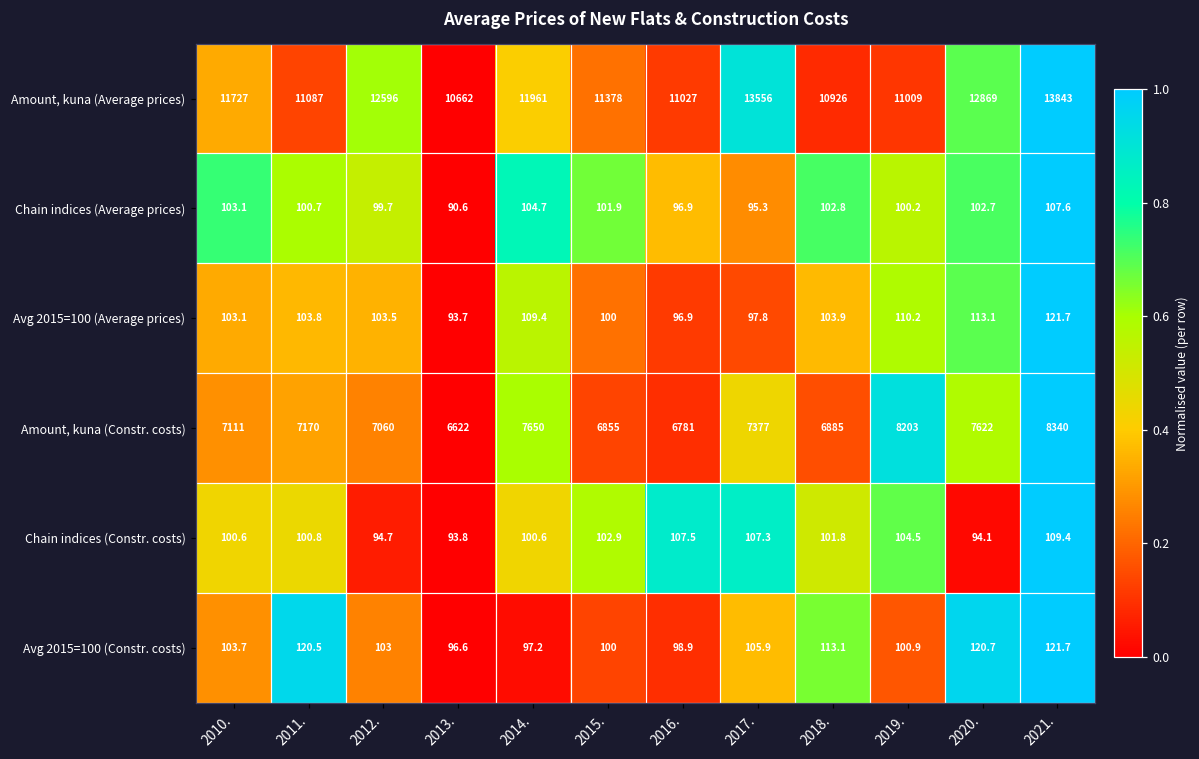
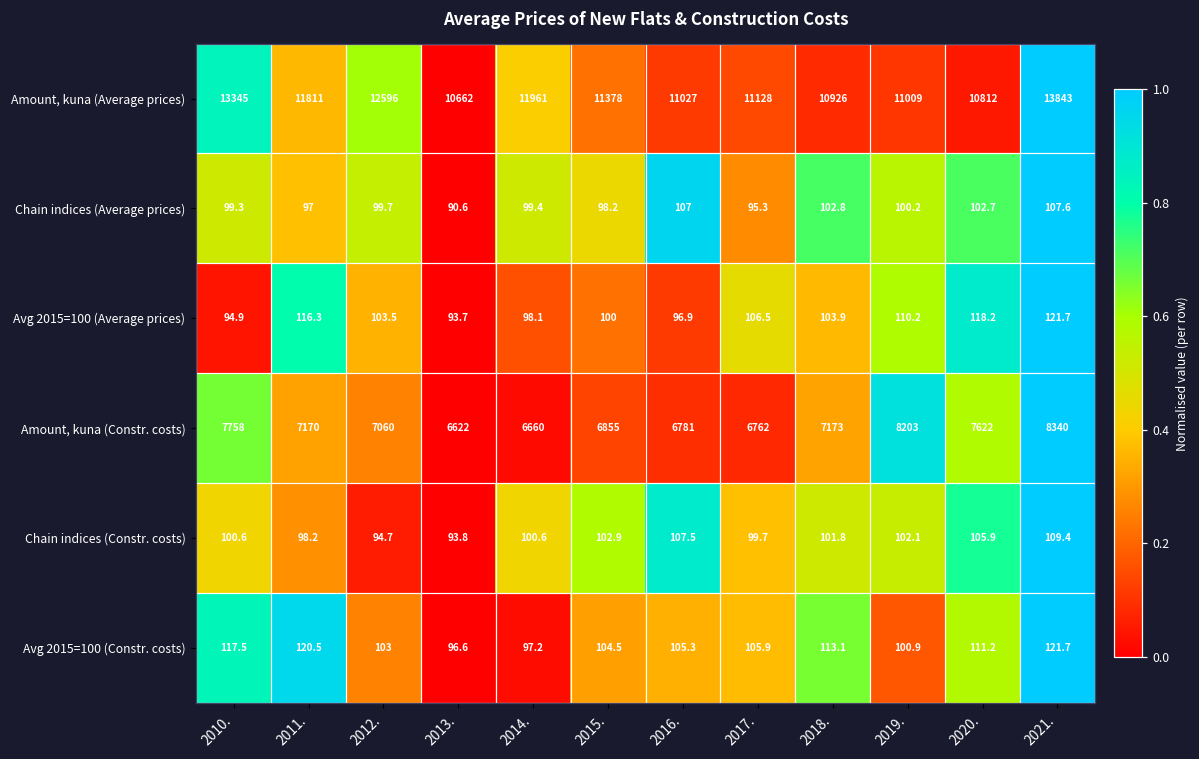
Amount, kuna (Average prices), 2010.: 11727 -> 13345
Amount, kuna (Average prices), 2011.: 11087 -> 11811
Amount, kuna (Average prices), 2017.: 13556 -> 11128
Amount, kuna (Average prices), 2020.: 12869 -> 10812
Chain indices (Average prices), 2010.: 103.1 -> 99.3
Chain indices (Average prices), 2011.: 100.7 -> 97
Chain indices (Average prices), 2014.: 104.7 -> 99.4
Chain indices (Average prices), 2015.: 101.9 -> 98.2
Chain indices (Average prices), 2016.: 96.9 -> 107
Avg 2015=100 (Average prices), 2010.: 103.1 -> 94.9
Avg 2015=100 (Average prices), 2011.: 103.8 -> 116.3
Avg 2015=100 (Average prices), 2014.: 109.4 -> 98.1
Avg 2015=100 (Average prices), 2017.: 97.8 -> 106.5
Avg 2015=100 (Average prices), 2020.: 113.1 -> 118.2
Amount, kuna (Constr. costs), 2010.: 7111 -> 7758
Amount, kuna (Constr. costs), 2014.: 7650 -> 6660
Amount, kuna (Constr. costs), 2017.: 7377 -> 6762
Amount, kuna (Constr. costs), 2018.: 6885 -> 7173
Chain indices (Constr. costs), 2011.: 100.8 -> 98.2
Chain indices (Constr. costs), 2017.: 107.3 -> 99.7
Chain indices (Constr. costs), 2019.: 104.5 -> 102.1
Chain indices (Constr. costs), 2020.: 94.1 -> 105.9
Avg 2015=100 (Constr. costs), 2010.: 103.7 -> 117.5
Avg 2015=100 (Constr. costs), 2015.: 100 -> 104.5
Avg 2015=100 (Constr. costs), 2016.: 98.9 -> 105.3
Avg 2015=100 (Constr. costs), 2020.: 120.7 -> 111.2
